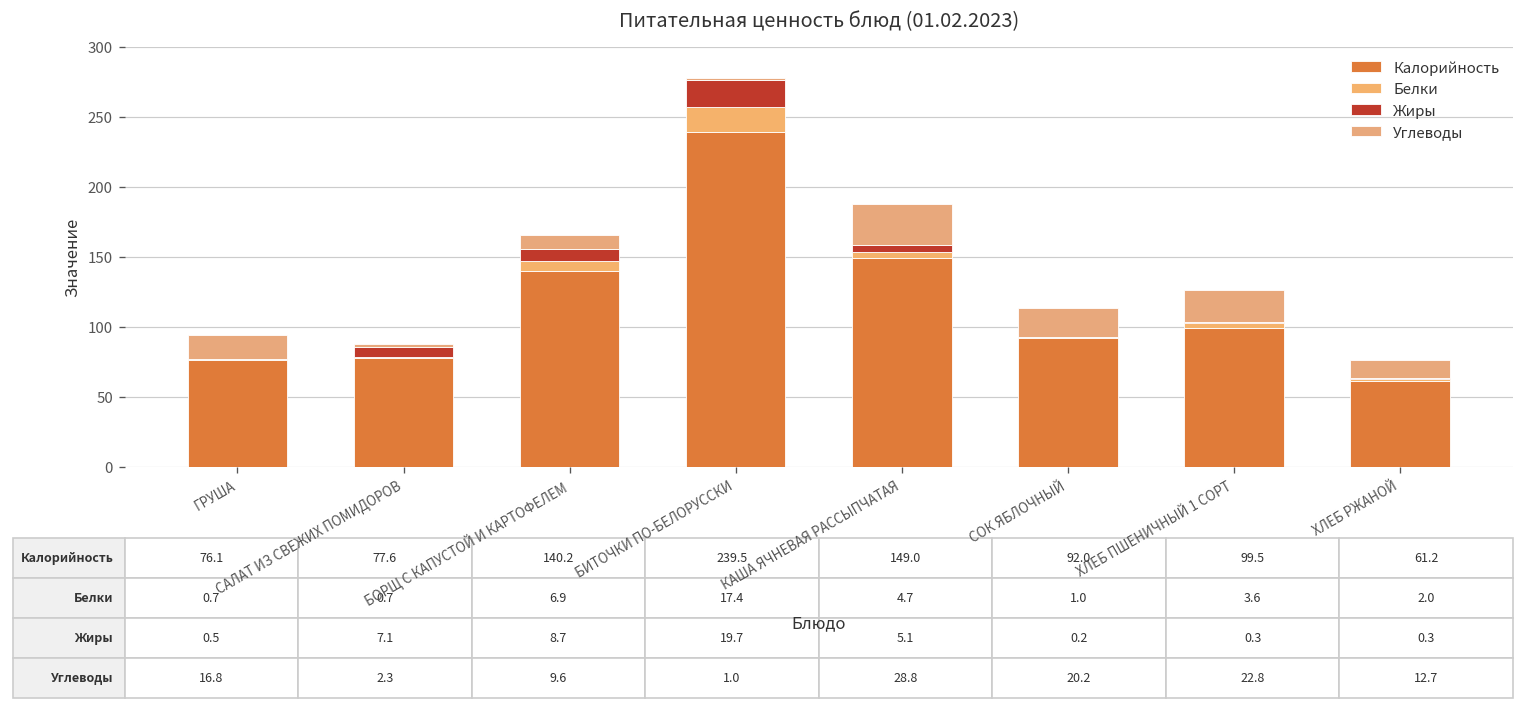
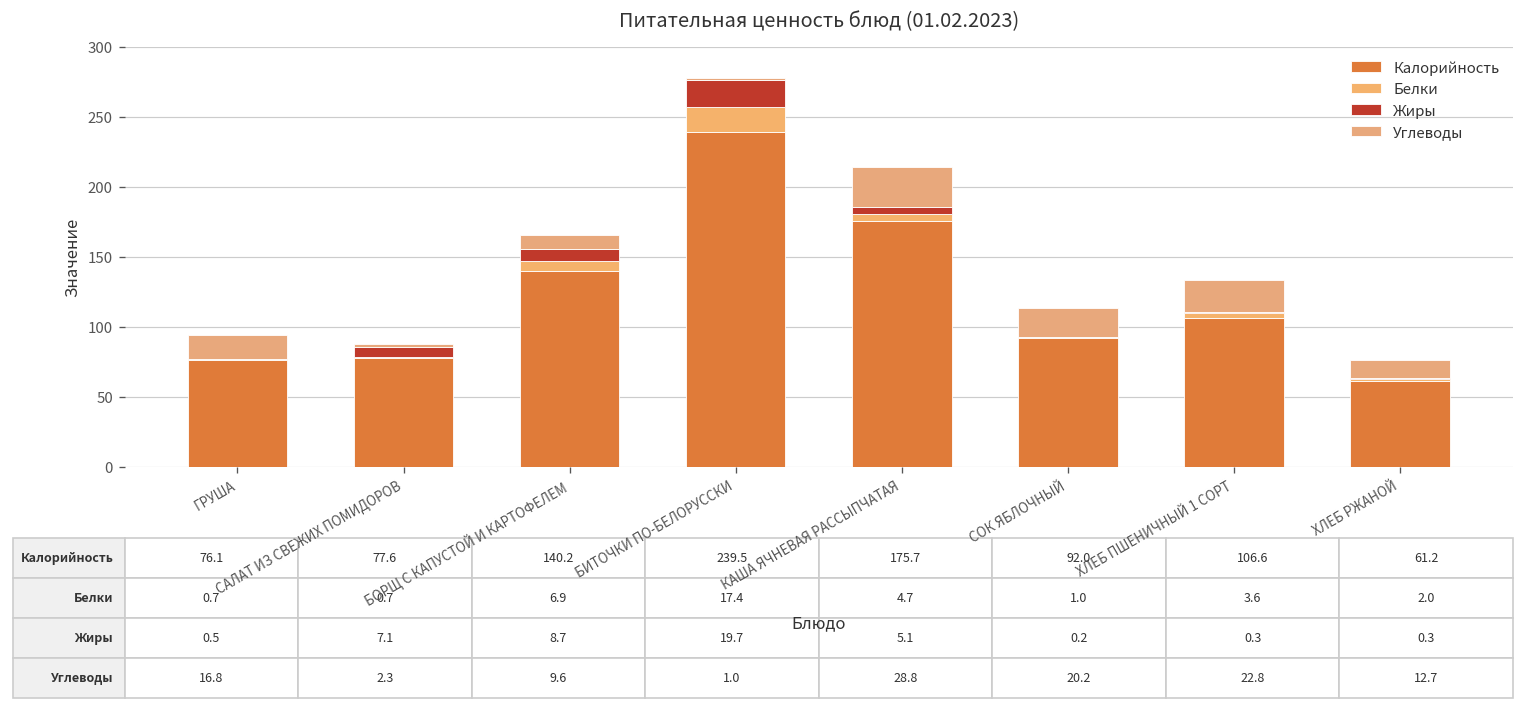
Калорийность, КАША ЯЧНЕВАЯ РАССЫПЧАТАЯ: 149.0 -> 175.7
Калорийность, ХЛЕБ ПШЕНИЧНЫЙ 1 СОРТ: 99.5 -> 106.6
